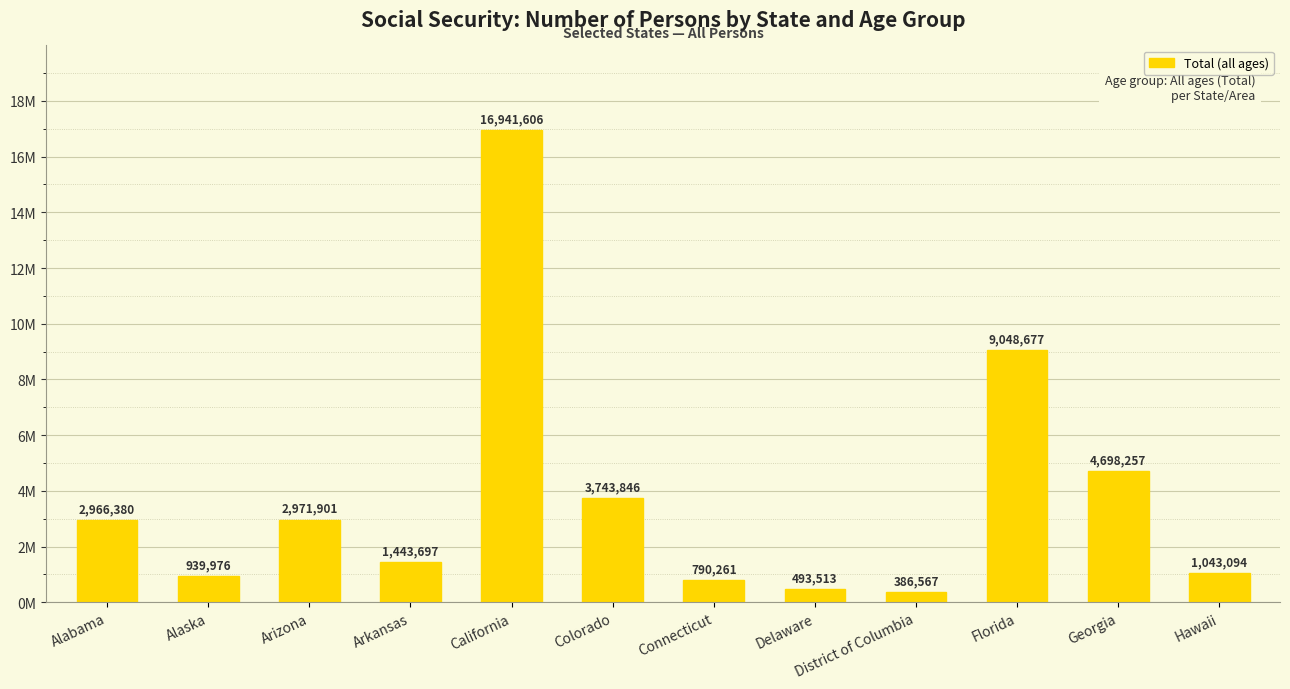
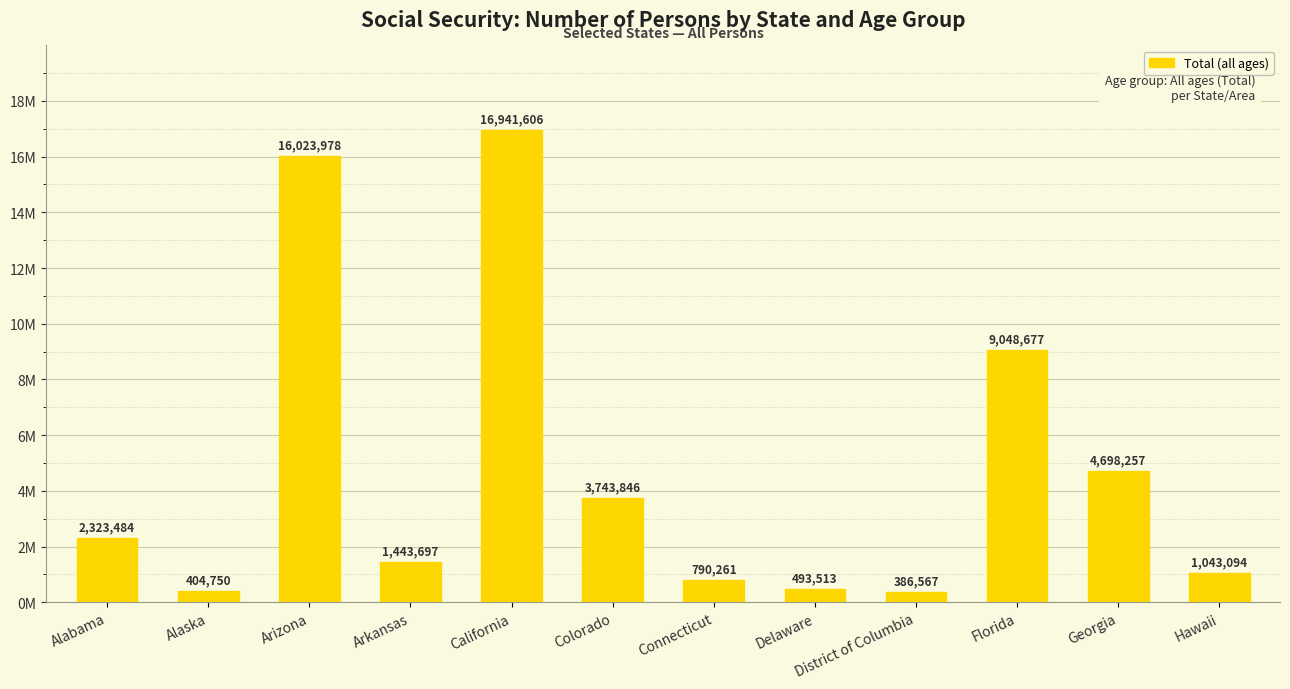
Alabama: 2,966,380 -> 2,323,484
Alaska: 939,976 -> 404,750
Arizona: 2,971,901 -> 16,023,978
